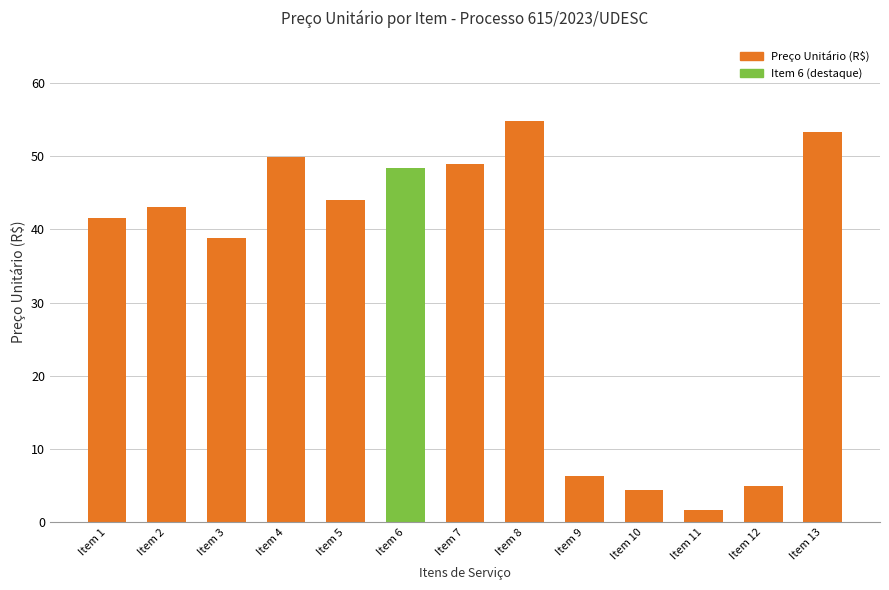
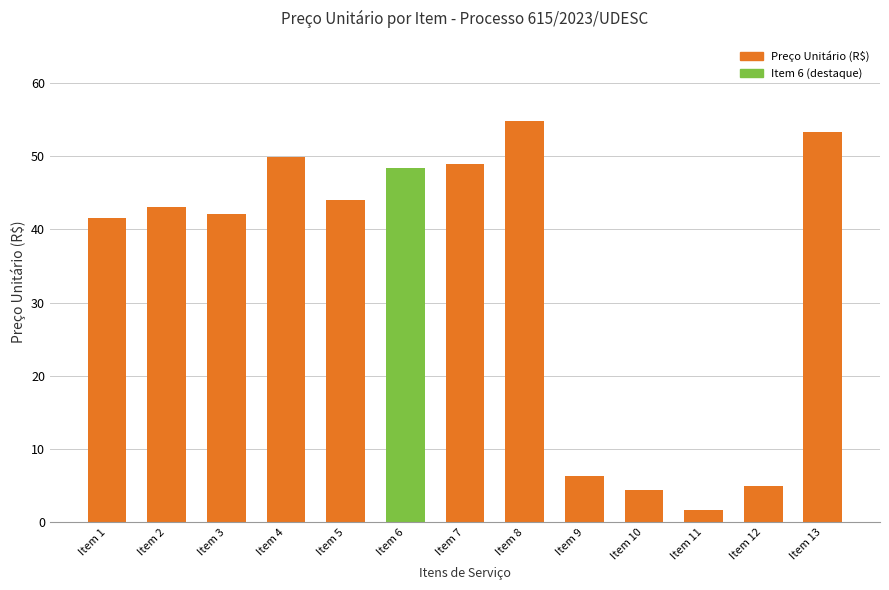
Item 3: 39 -> 42
